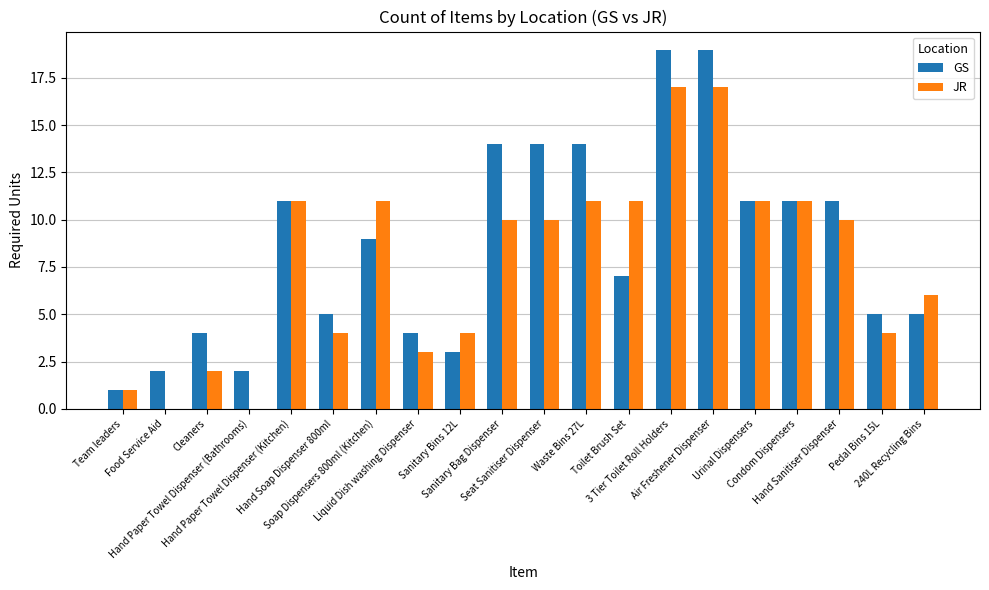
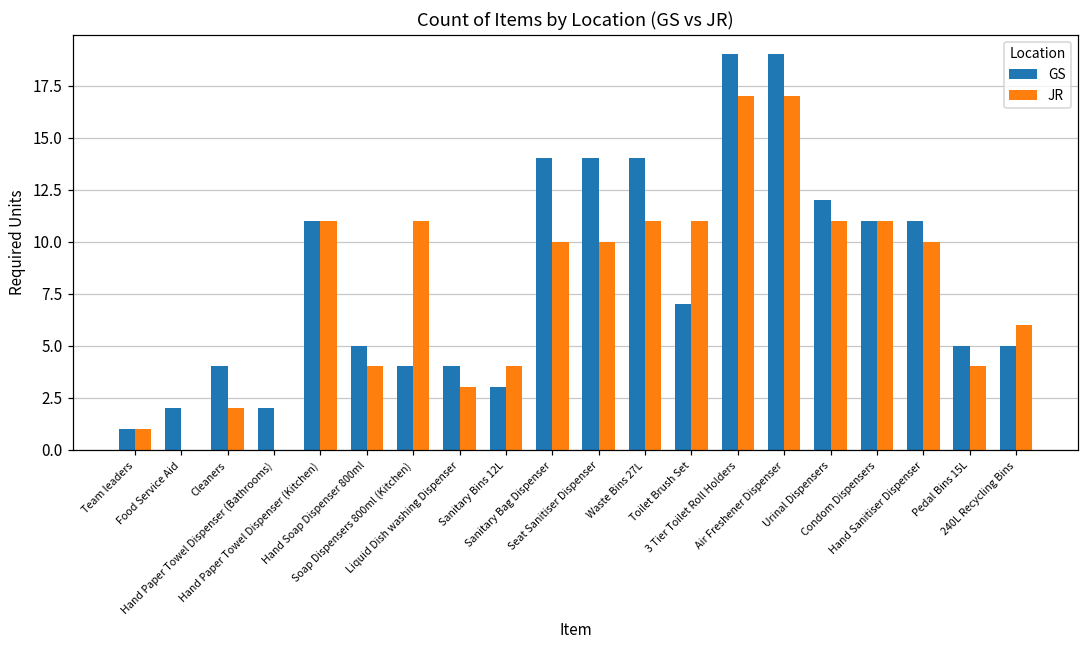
GS, Soap Dispensers 800ml (Kitchen): 9 -> 4
GS, Urinal Dispensers: 11 -> 12
